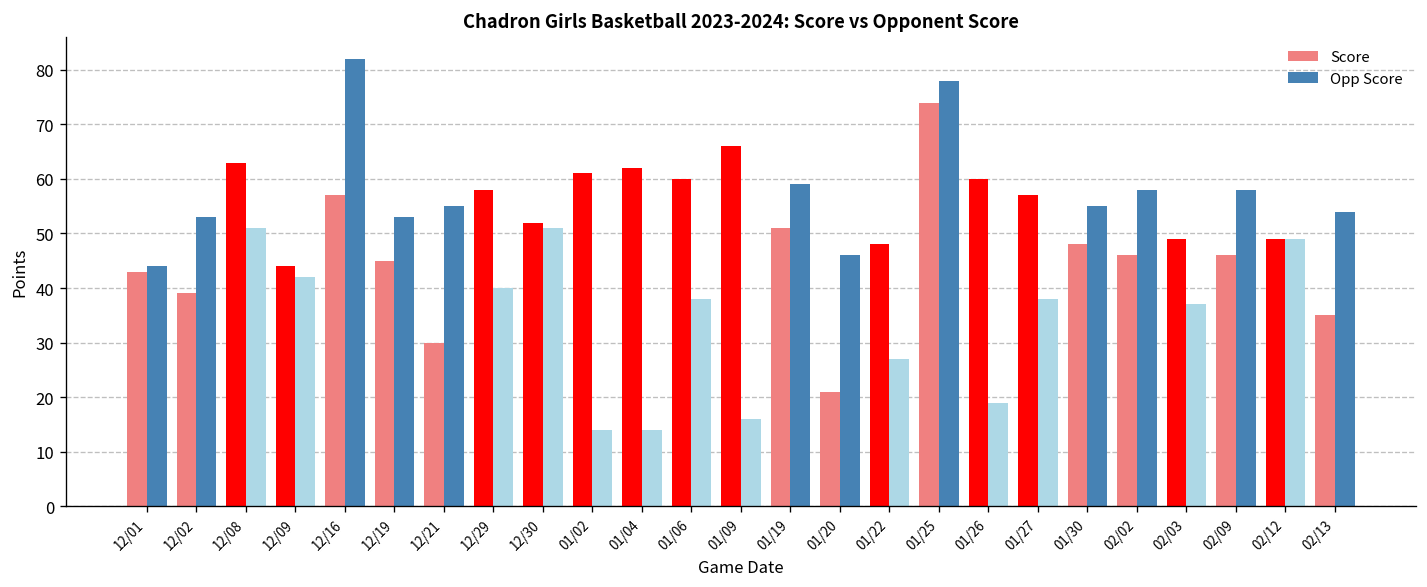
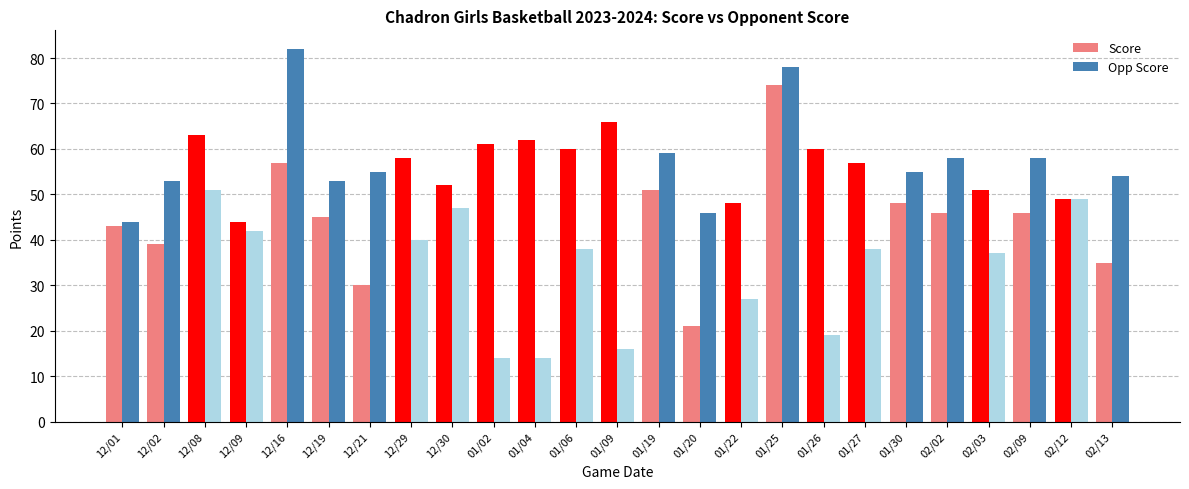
Opp Score, 12/30: 51 -> 47
Score, 02/03: 49 -> 51
